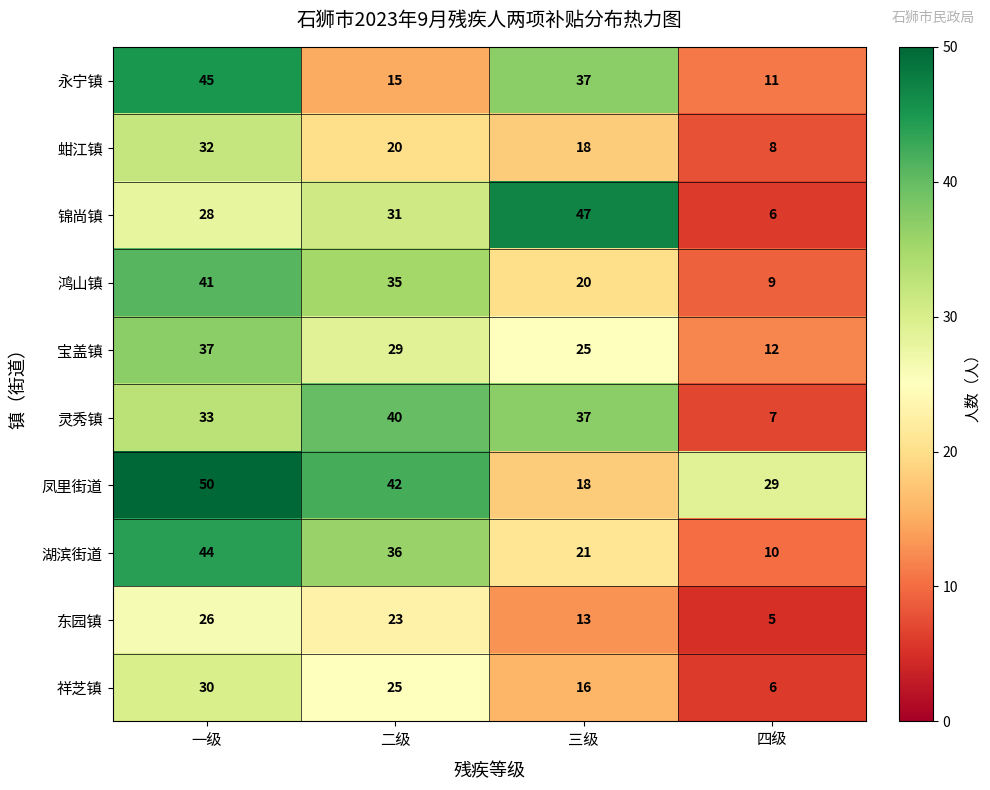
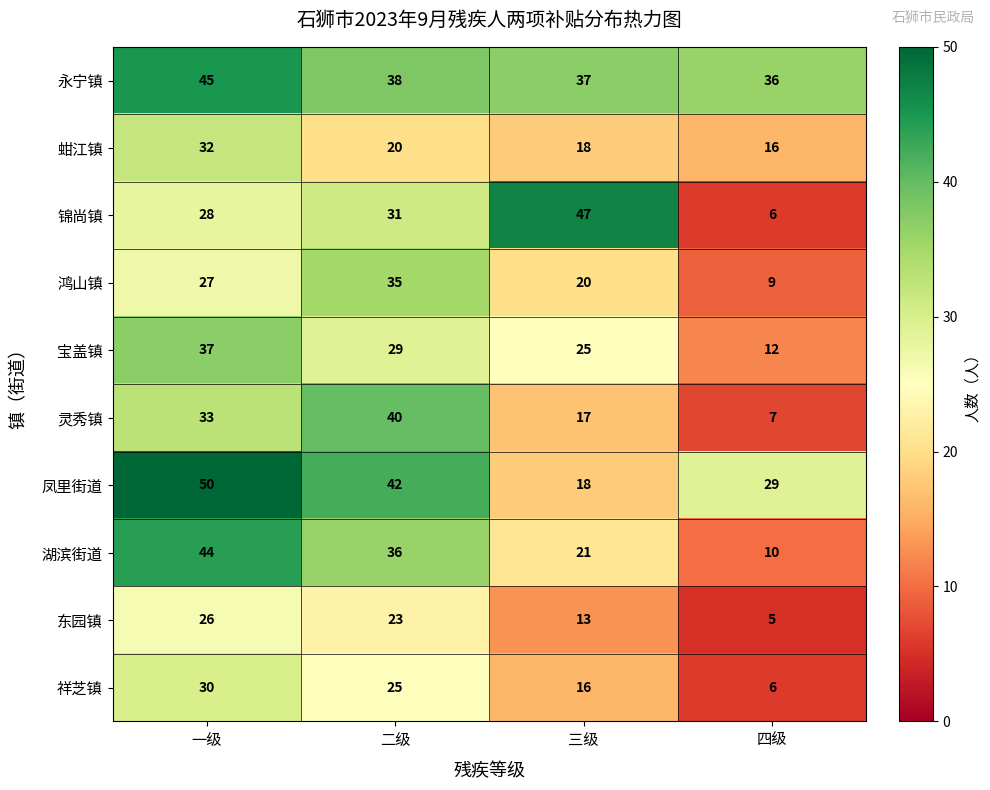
永宁镇, 二级: 15 -> 38
永宁镇, 四级: 11 -> 36
蚶江镇, 四级: 8 -> 16
鸿山镇, 一级: 41 -> 27
灵秀镇, 三级: 37 -> 17
